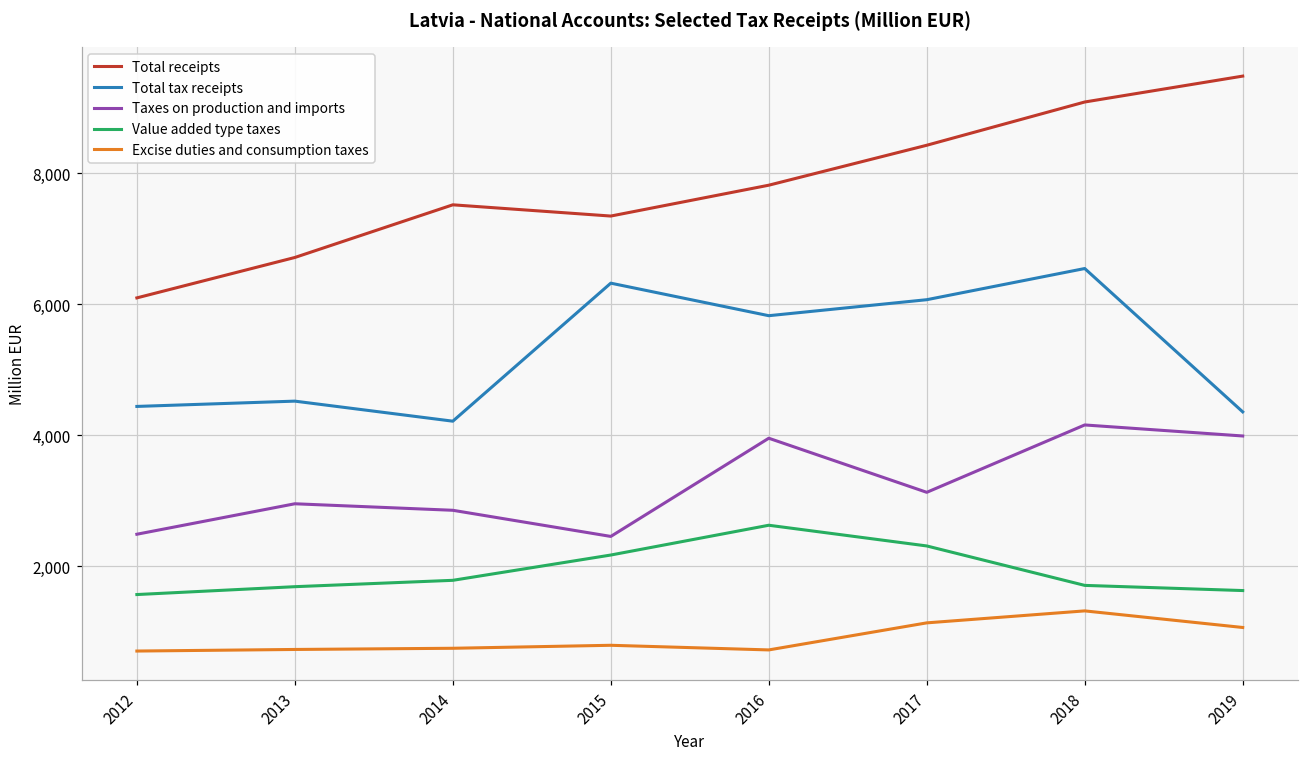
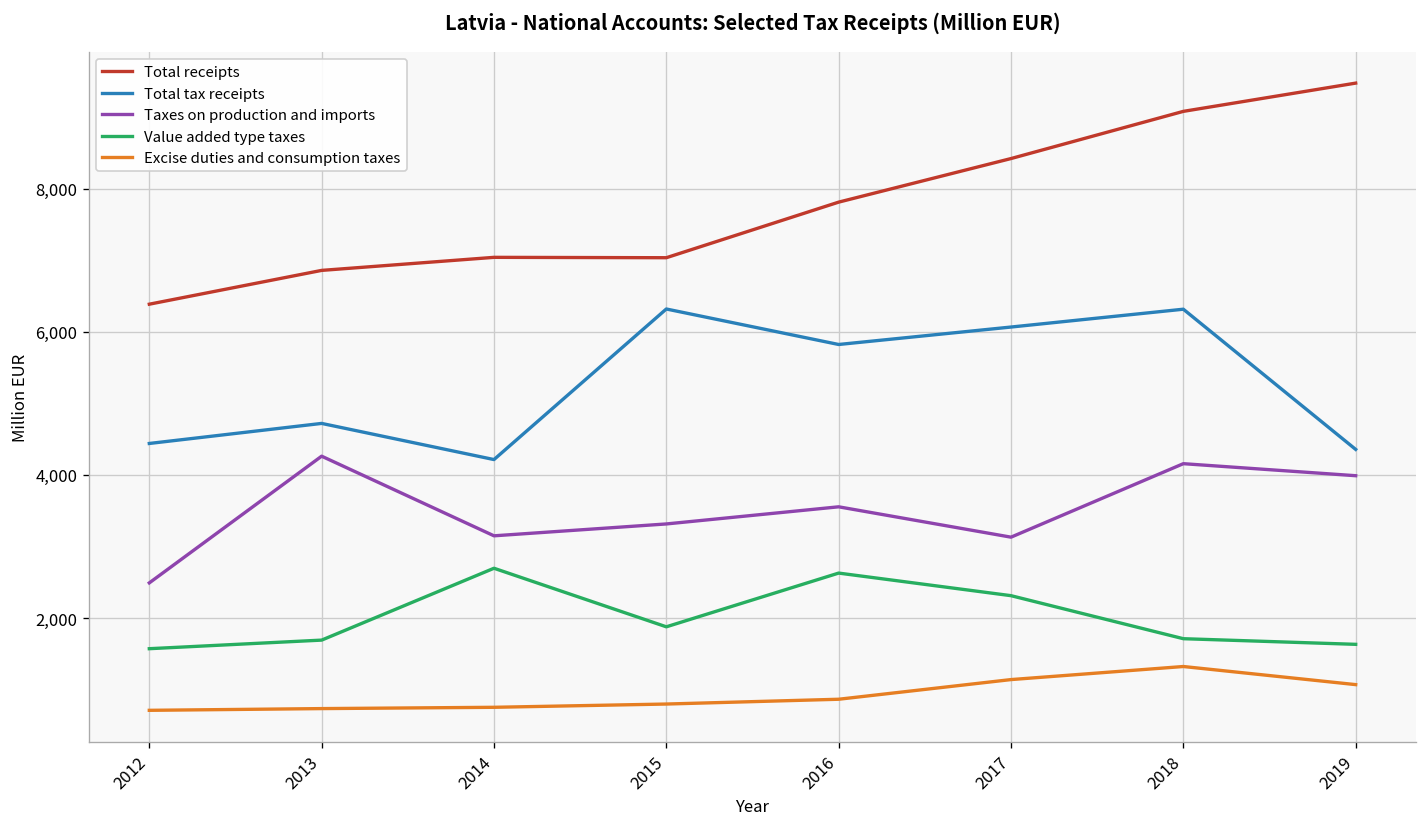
Total receipts, 2012: 6,100 -> 6,400
Total receipts, 2013: 6,700 -> 6,900
Total tax receipts, 2013: 4,500 -> 4,700
Taxes on production and imports, 2013: 3,000 -> 4,300
Total receipts, 2014: 7,500 -> 7,000
Taxes on production and imports, 2014: 2,900 -> 3,100
Value added type taxes, 2014: 1,800 -> 2,700
Total receipts, 2015: 7,300 -> 7,000
Taxes on production and imports, 2015: 2,500 -> 3,300
Value added type taxes, 2015: 2,200 -> 1,900
Taxes on production and imports, 2016: 4,000 -> 3,600
Excise duties and consumption taxes, 2016: 700 -> 900
Total tax receipts, 2018: 6,500 -> 6,300
